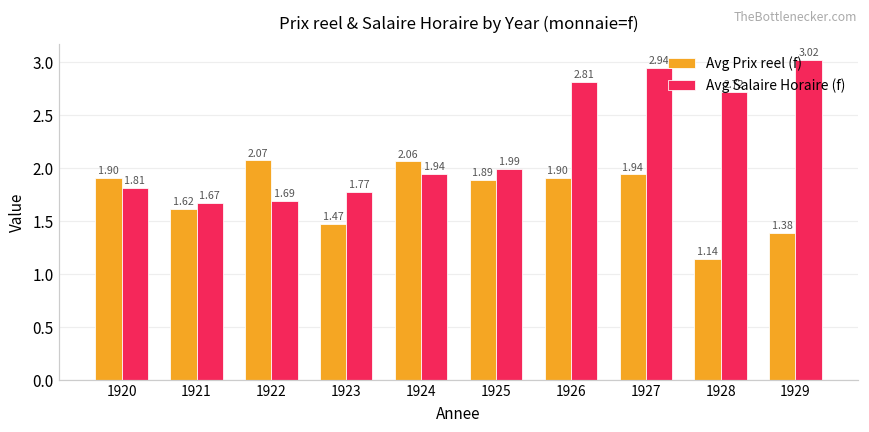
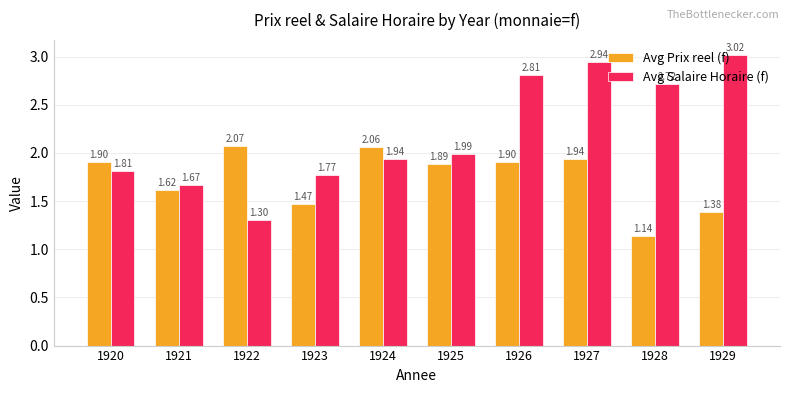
Avg Salaire Horaire (f), 1922: 1.69 -> 1.30
